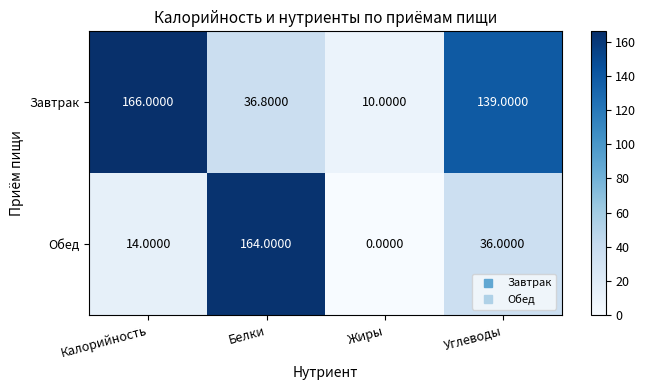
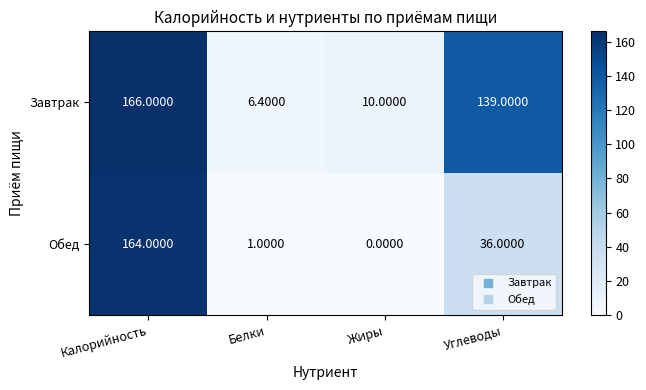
Завтрак, Белки: 36.8000 -> 6.4000
Обед, Калорийность: 14.0000 -> 164.0000
Обед, Белки: 164.0000 -> 1.0000
